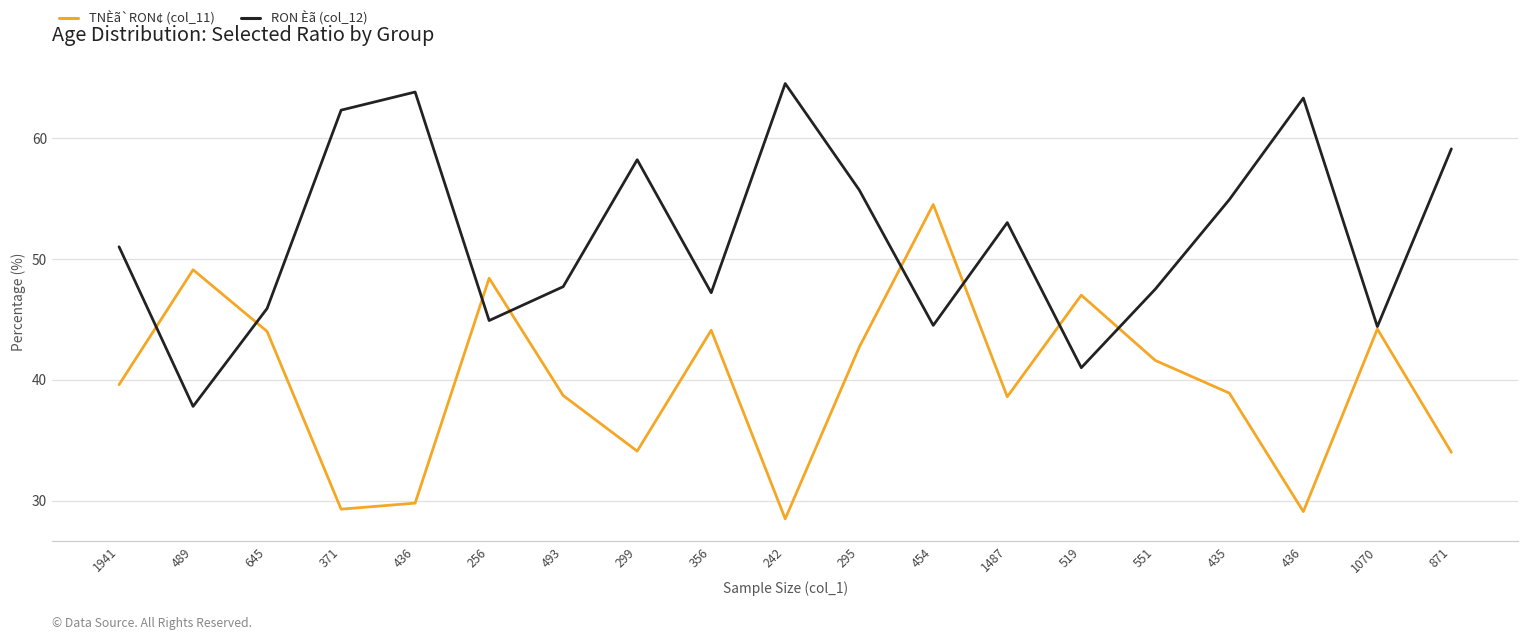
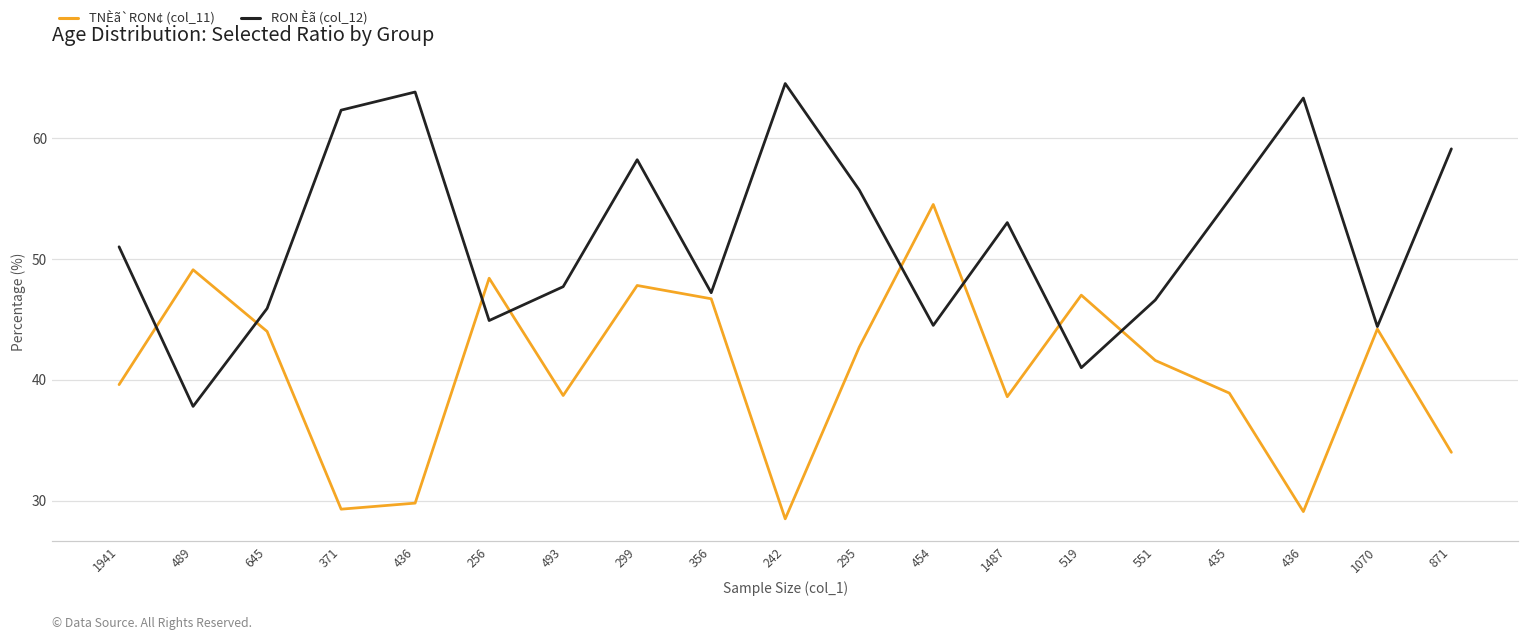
TNÈã`RON¢ (col_11), 299: 34.1 -> 47.8
TNÈã`RON¢ (col_11), 356: 44.1 -> 46.7
RON Èã (col_12), 551: 47.5 -> 46.6
